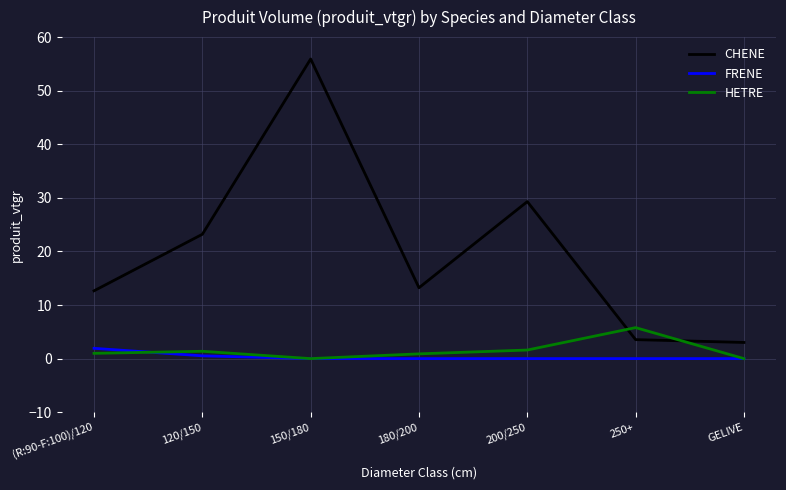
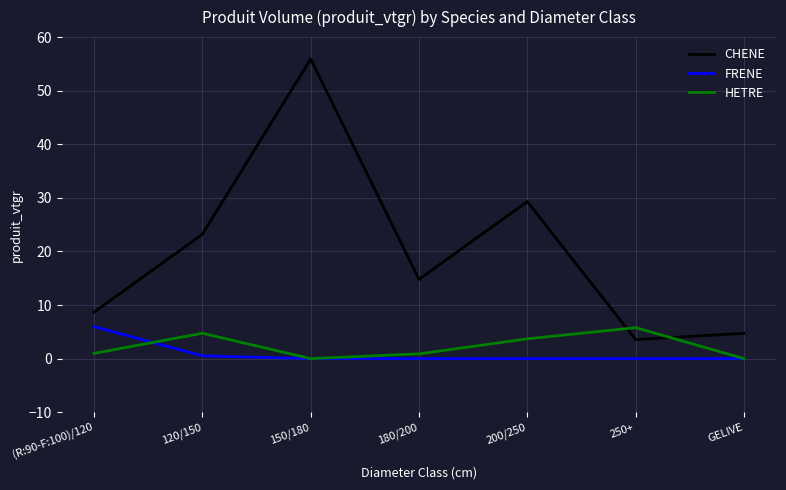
CHENE, (R:90-F:100)/120: 13 -> 9
FRENE, (R:90-F:100)/120: 2 -> 6
HETRE, 120/150: 1 -> 5
CHENE, 180/200: 13 -> 15
HETRE, 200/250: 2 -> 4
CHENE, GELIVE: 3 -> 5
